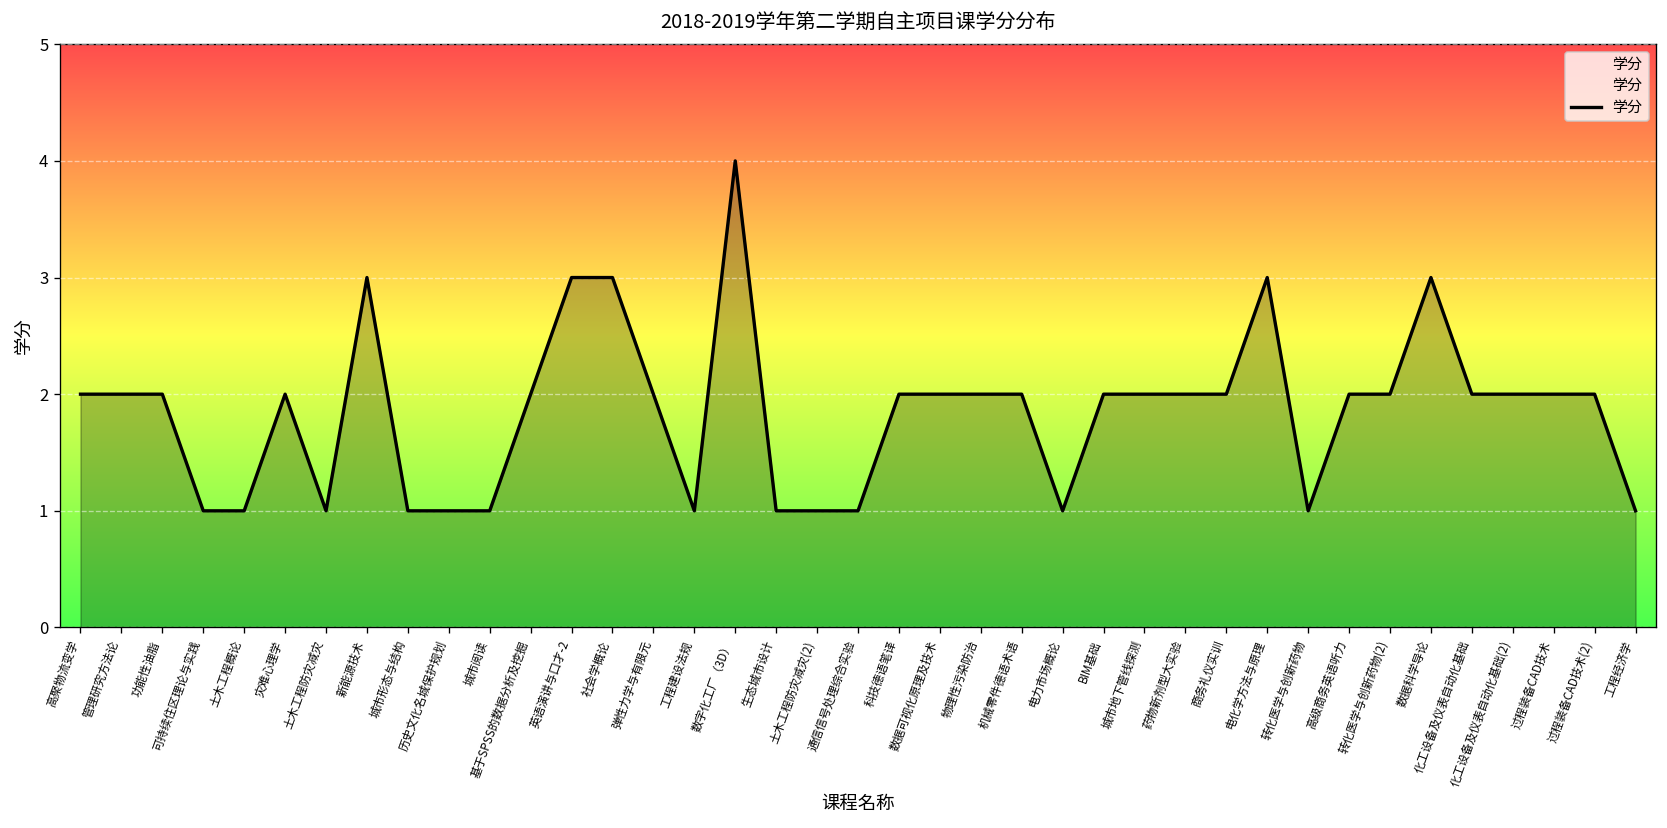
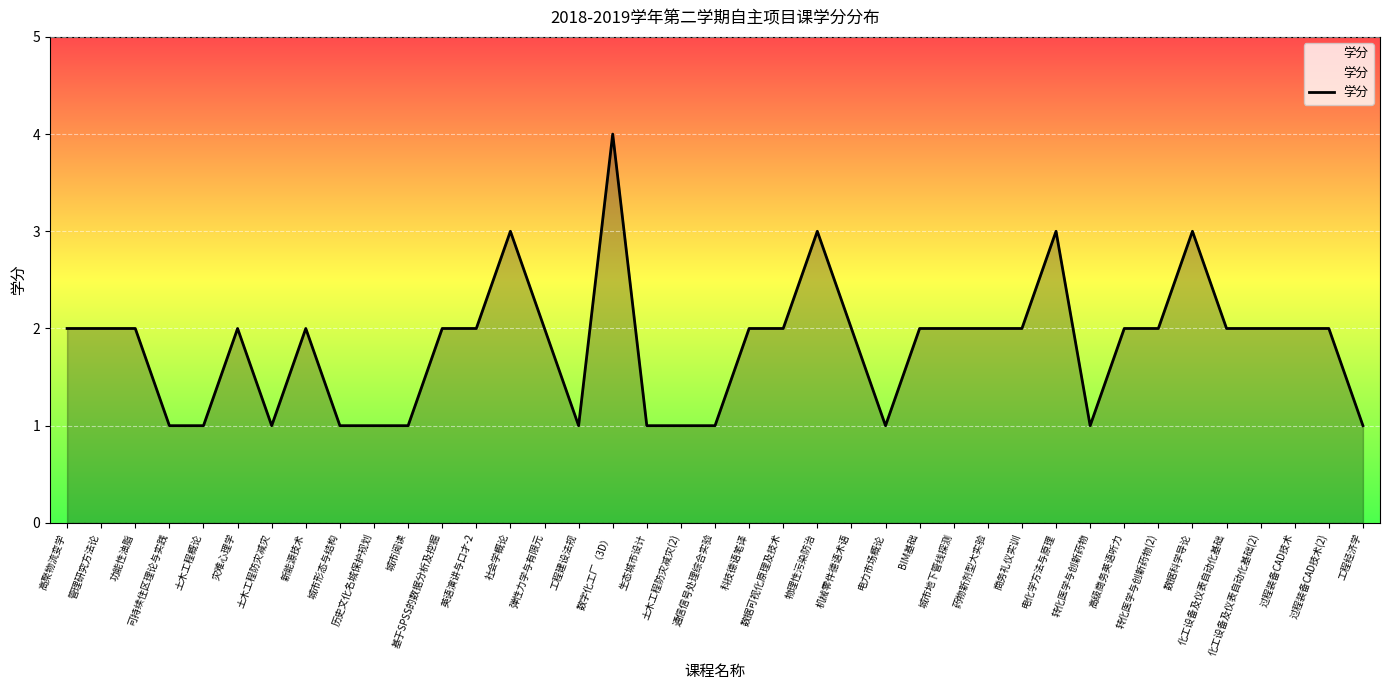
新能源技术: 3 -> 2
英语演讲与口才-2: 3 -> 2
物理性污染防治: 2 -> 3
